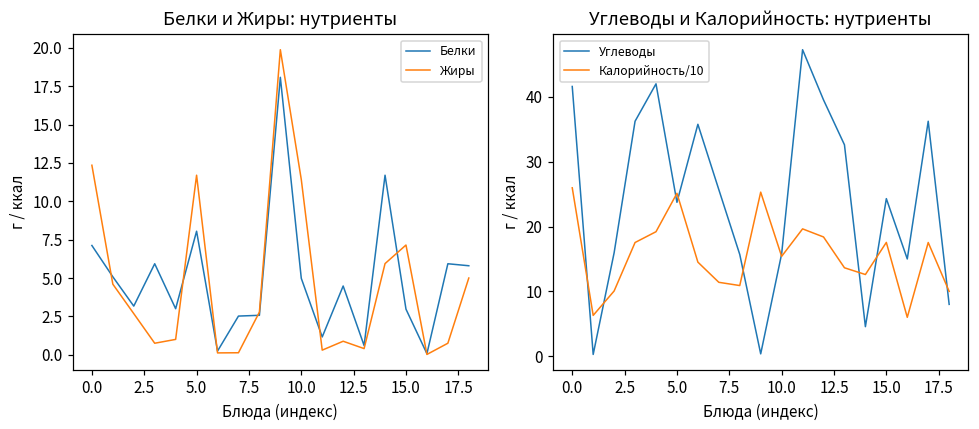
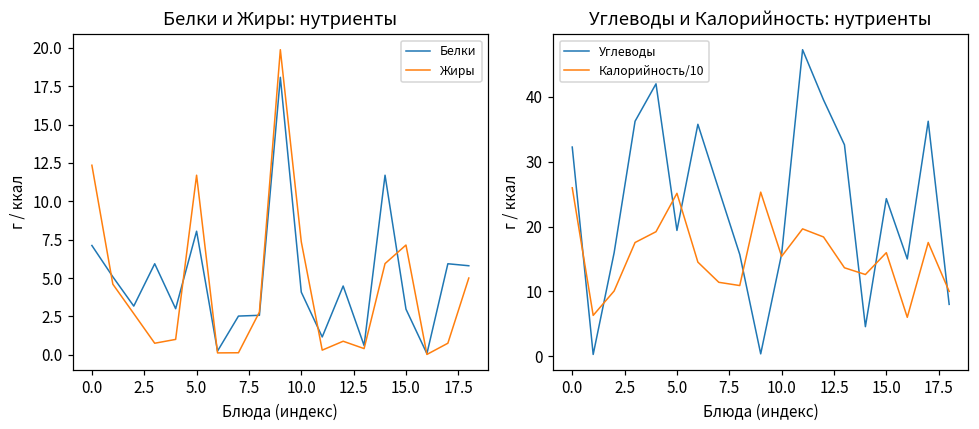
Белки и Жиры: нутриенты, Белки, 10.0: 5.0 -> 4.1
Белки и Жиры: нутриенты, Жиры, 10.0: 11.4 -> 7.4
Углеводы и Калорийность: нутриенты, Углеводы, 0.0: 42 -> 32
Углеводы и Калорийность: нутриенты, Углеводы, 5.0: 24 -> 19
Углеводы и Калорийность: нутриенты, Калорийность/10, 15.0: 18 -> 16
